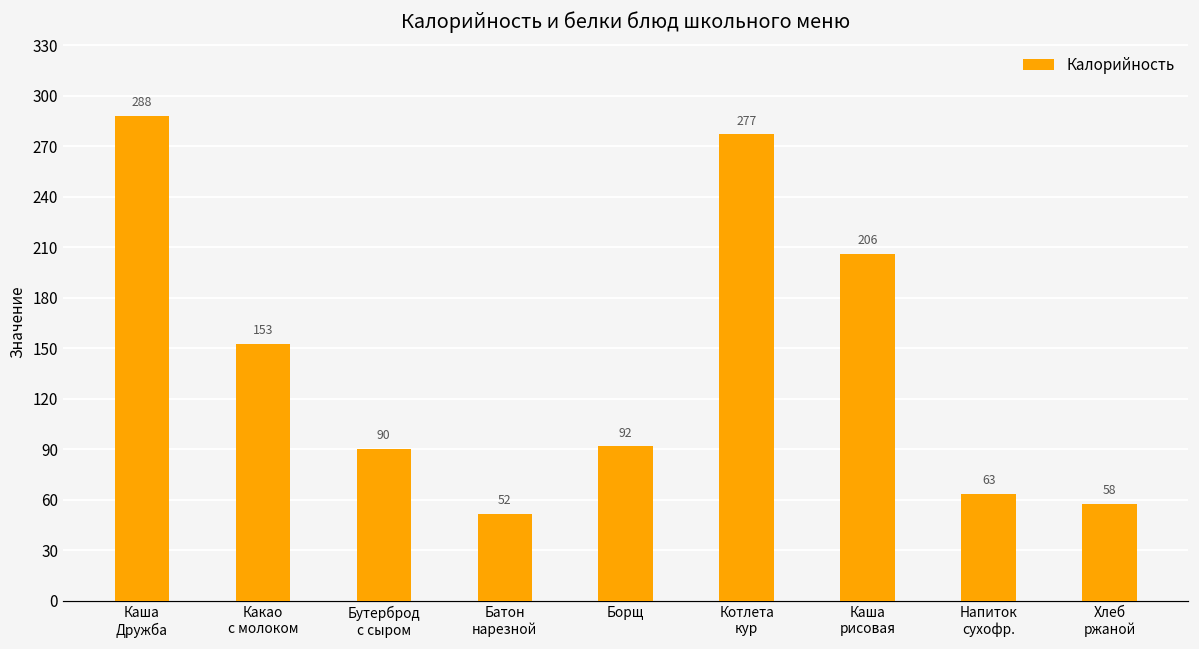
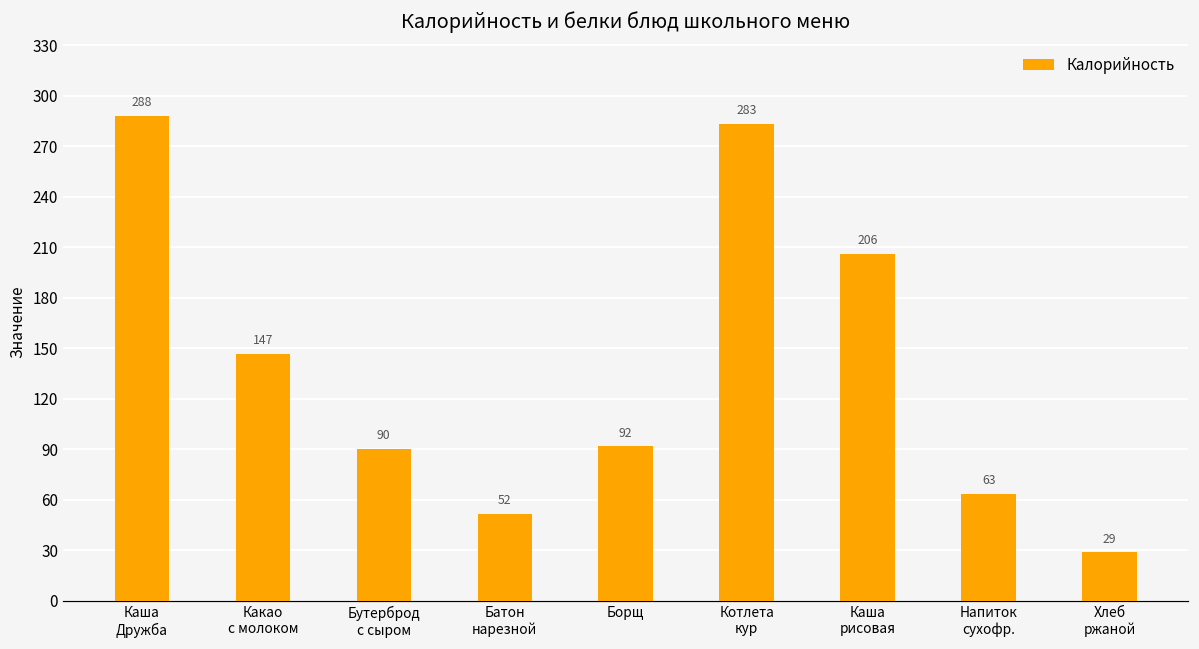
Какао с молоком: 153 -> 147
Котлета кур: 277 -> 283
Хлеб ржаной: 58 -> 29
